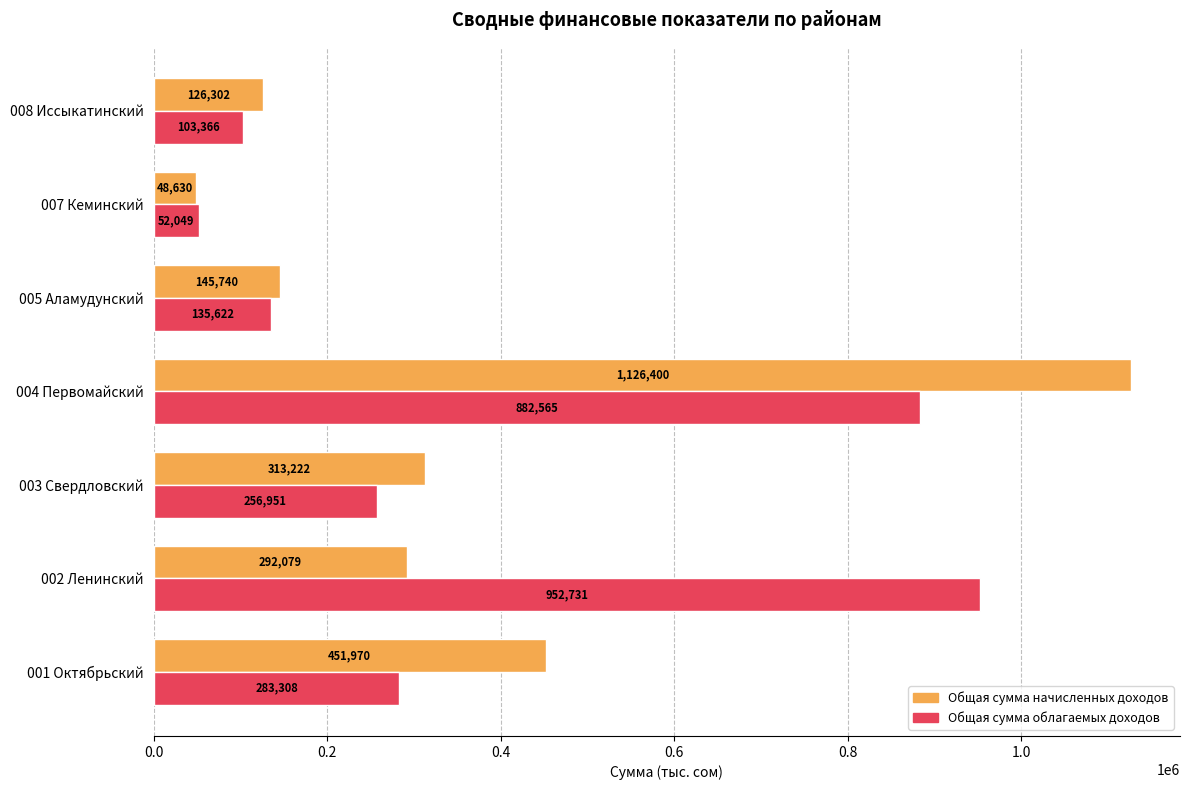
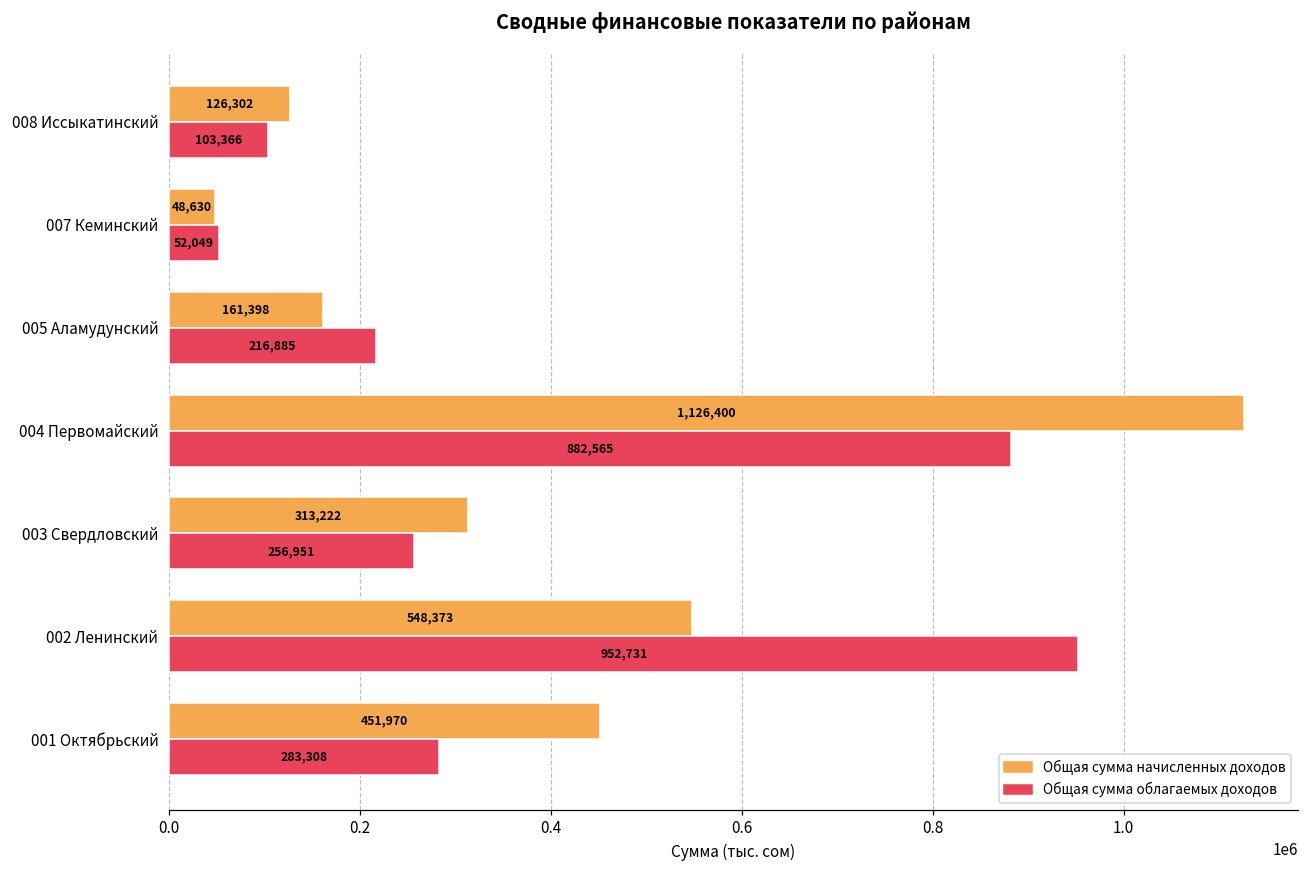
Общая сумма начисленных доходов, 005 Аламудунский: 145,740 -> 161,398
Общая сумма облагаемых доходов, 005 Аламудунский: 135,622 -> 216,885
Общая сумма начисленных доходов, 002 Ленинский: 292,079 -> 548,373
